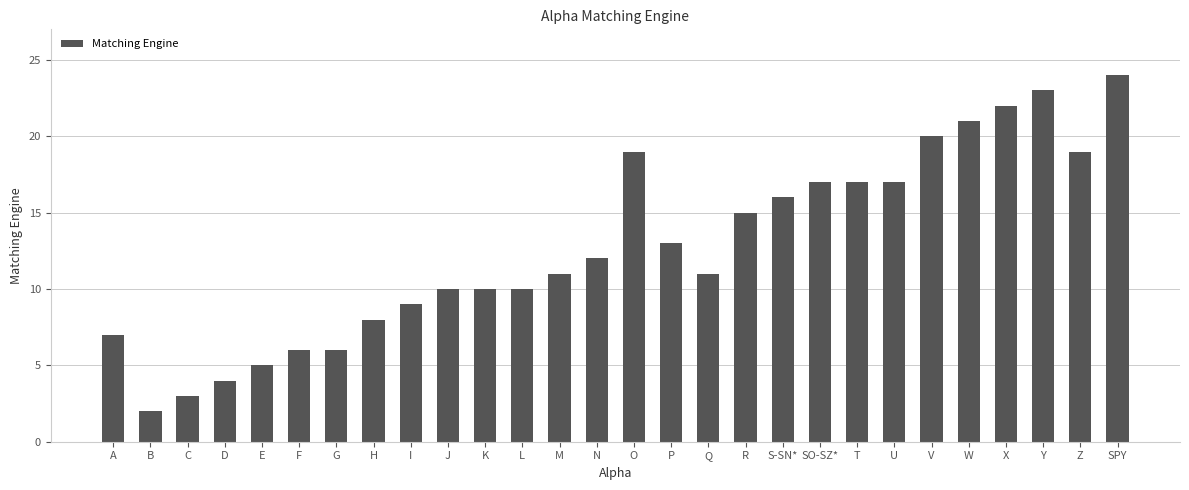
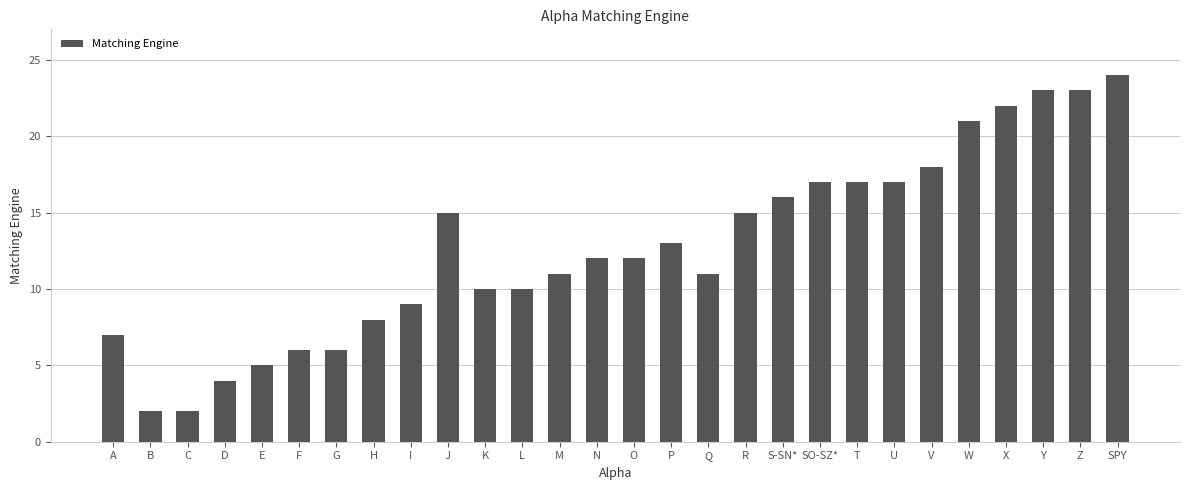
C: 3 -> 2
J: 10 -> 15
O: 19 -> 12
V: 20 -> 18
Z: 19 -> 23
